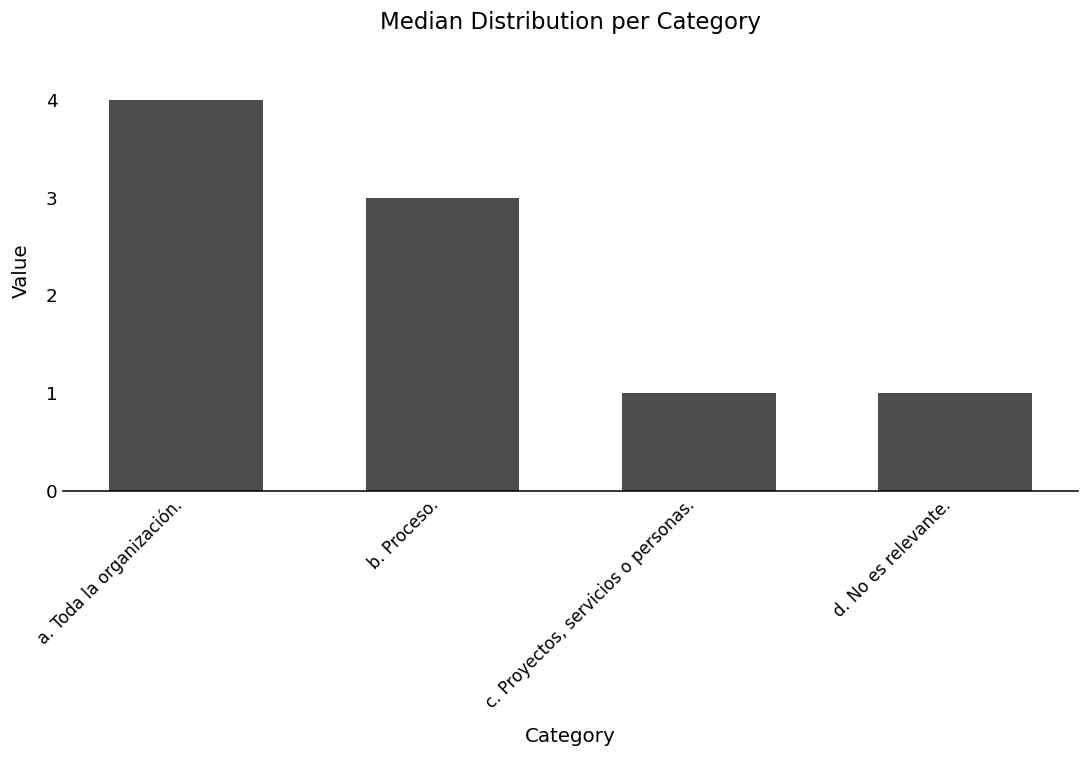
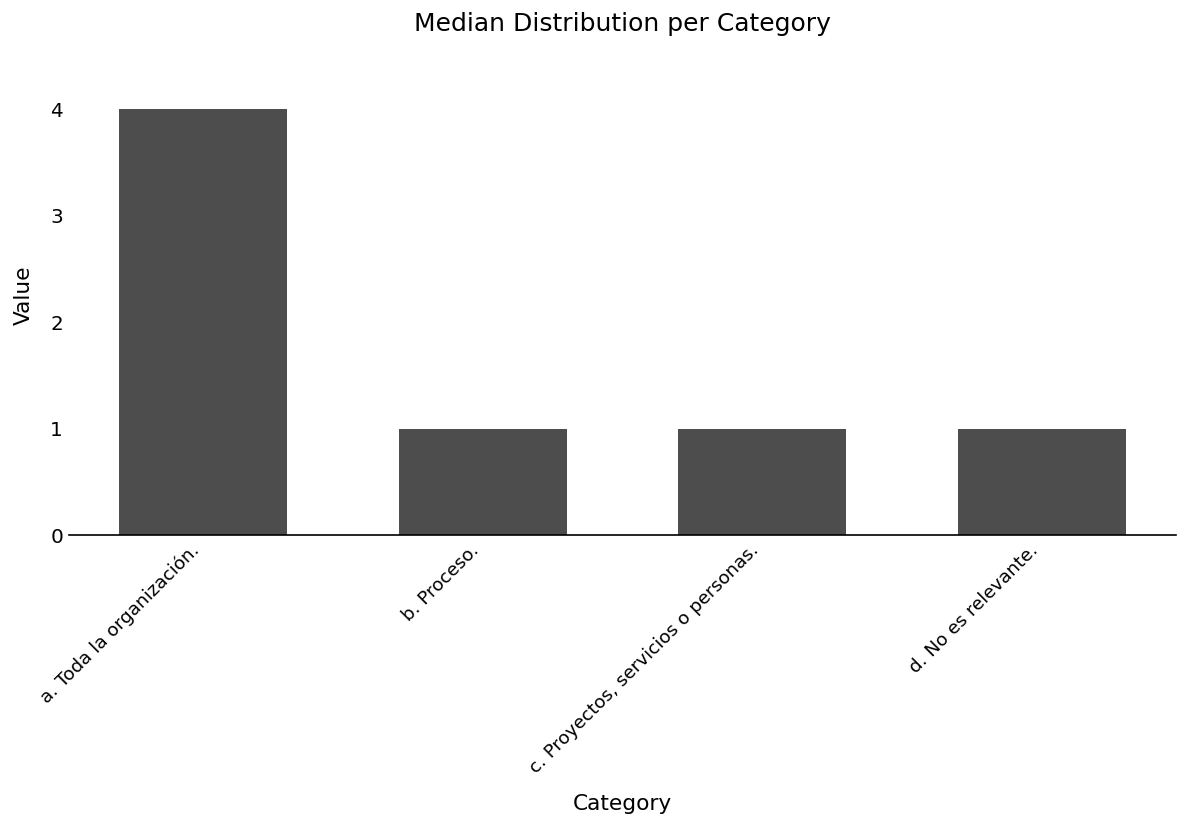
b. Proceso.: 3 -> 1
